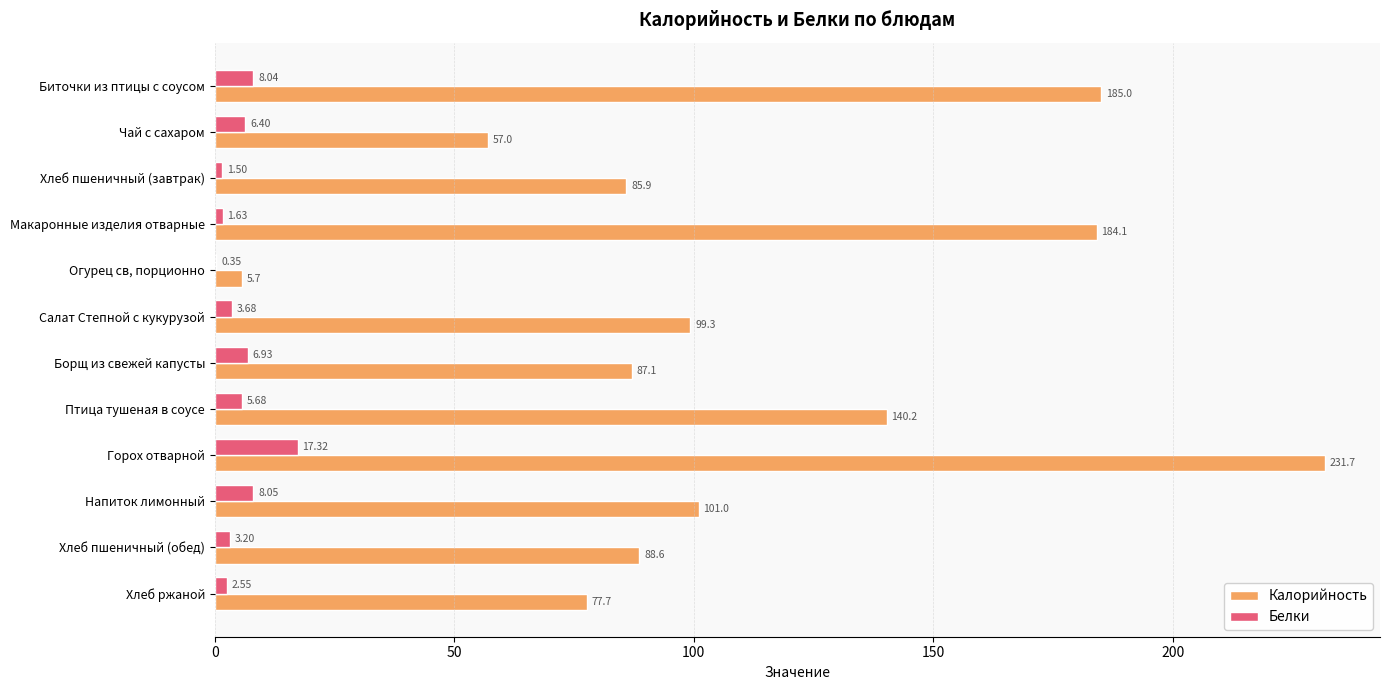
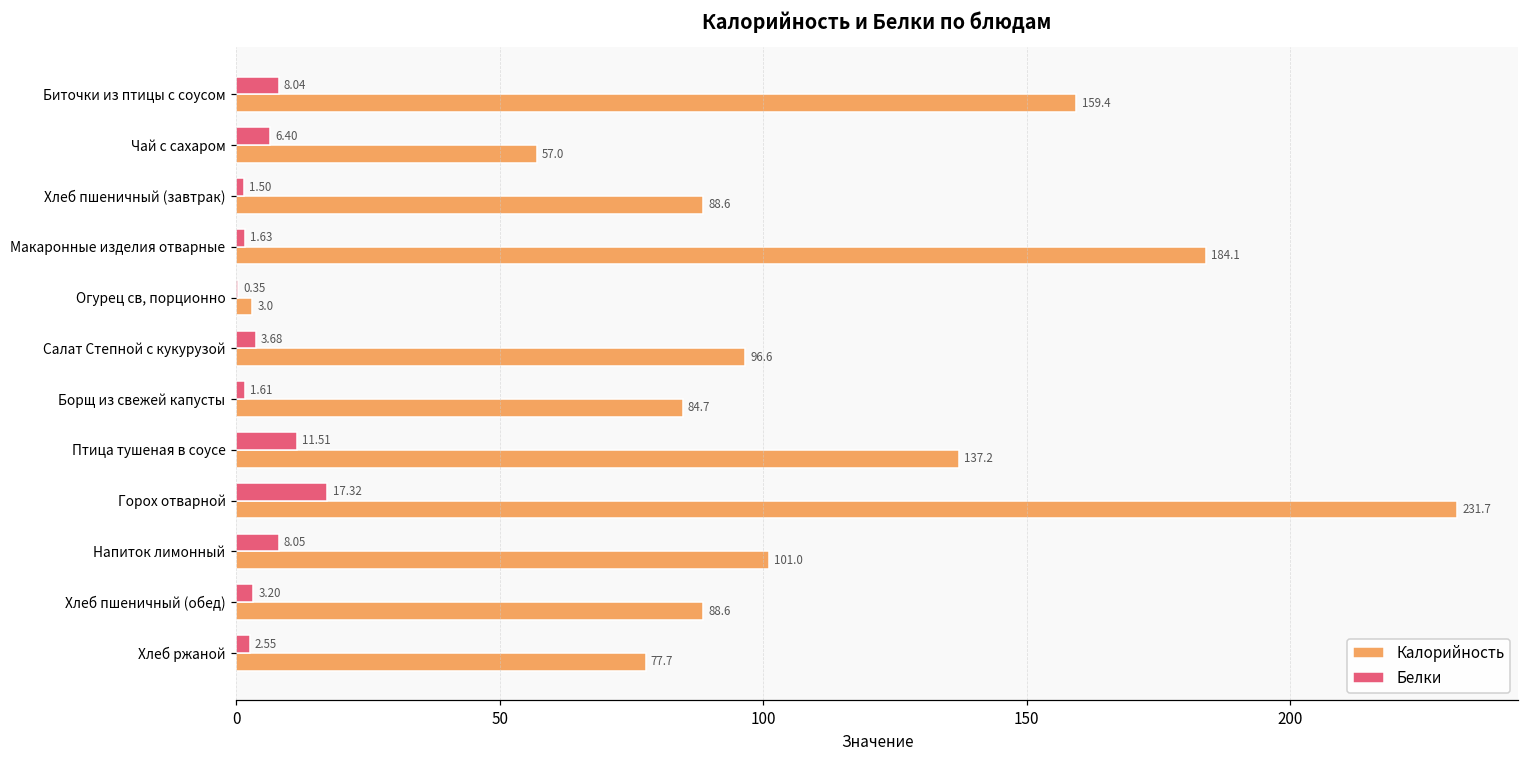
Калорийность, Биточки из птицы с соусом: 185.0 -> 159.4
Калорийность, Хлеб пшеничный (завтрак): 85.9 -> 88.6
Калорийность, Огурец св, порционно: 5.7 -> 3.0
Калорийность, Салат Степной с кукурузой: 99.3 -> 96.6
Белки, Борщ из свежей капусты: 6.93 -> 1.61
Калорийность, Борщ из свежей капусты: 87.1 -> 84.7
Белки, Птица тушеная в соусе: 5.68 -> 11.51
Калорийность, Птица тушеная в соусе: 140.2 -> 137.2
